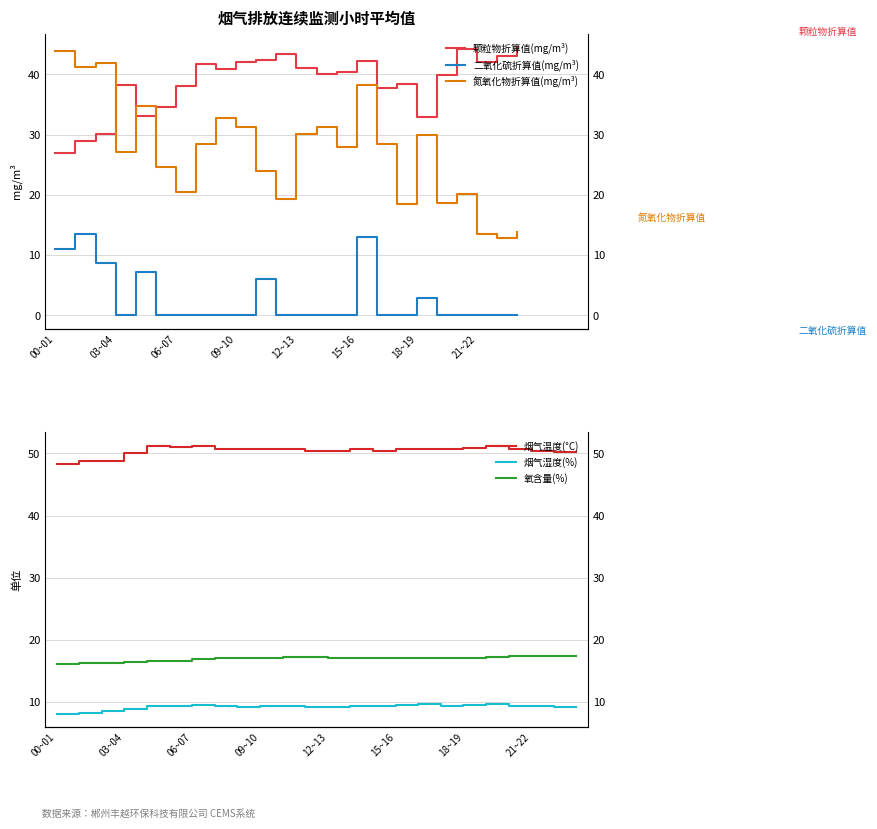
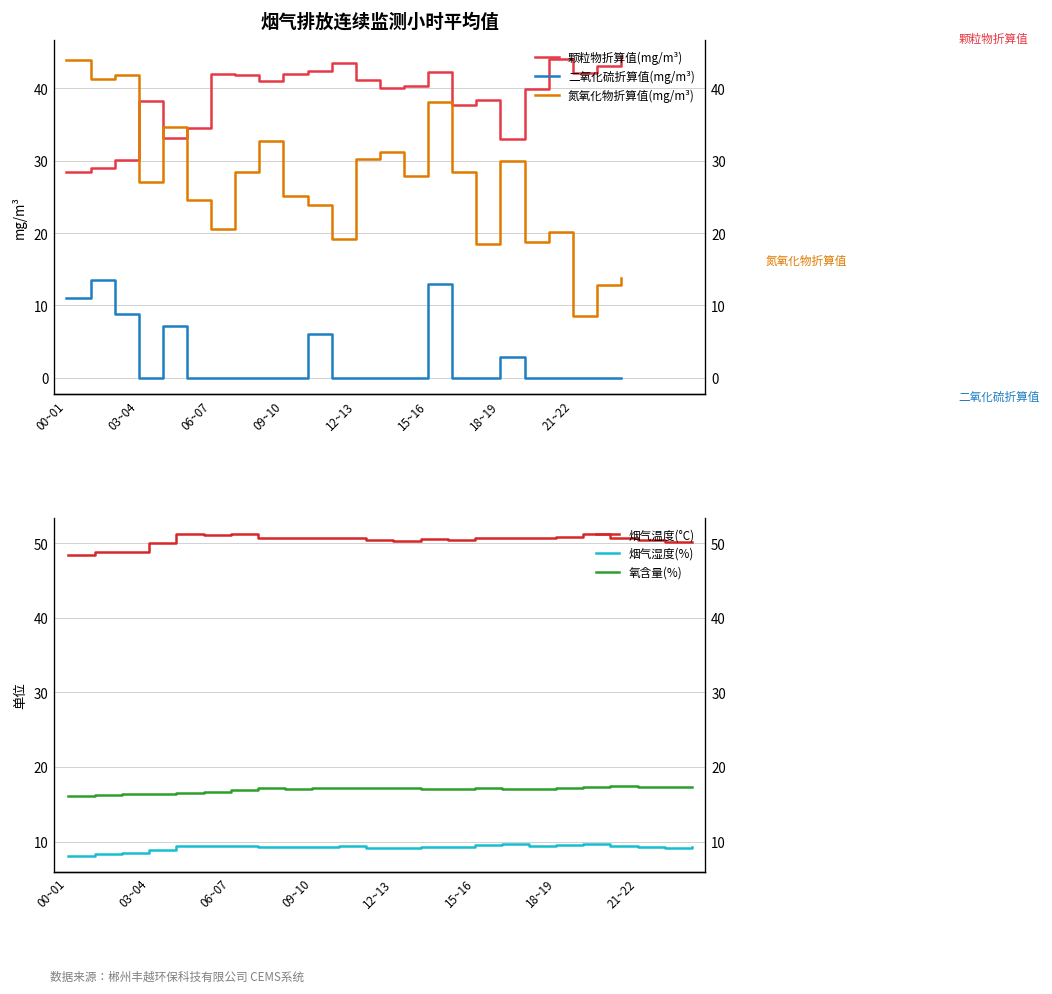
烟气排放连续监测小时平均值, 颗粒物折算值(mg/m³), 00~01: 27 -> 28
烟气排放连续监测小时平均值, 颗粒物折算值(mg/m³), 06~07: 38 -> 42
烟气排放连续监测小时平均值, 氮氧化物折算值(mg/m³), 09~10: 31 -> 25
烟气排放连续监测小时平均值, 氮氧化物折算值(mg/m³), 21~22: 14 -> 9
